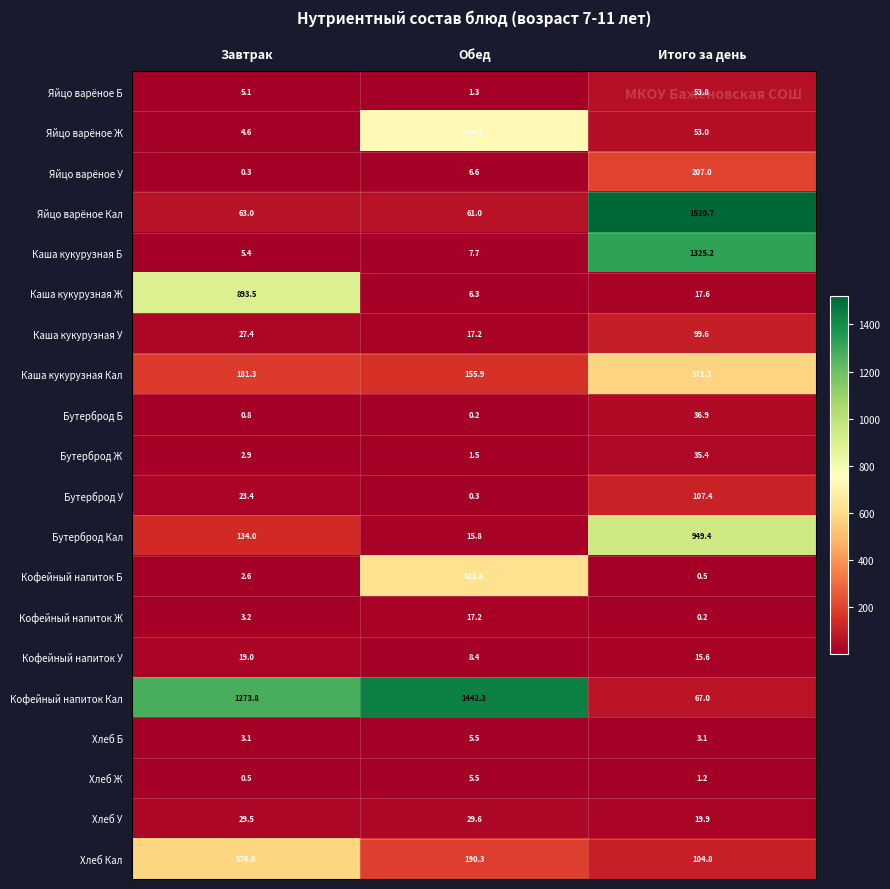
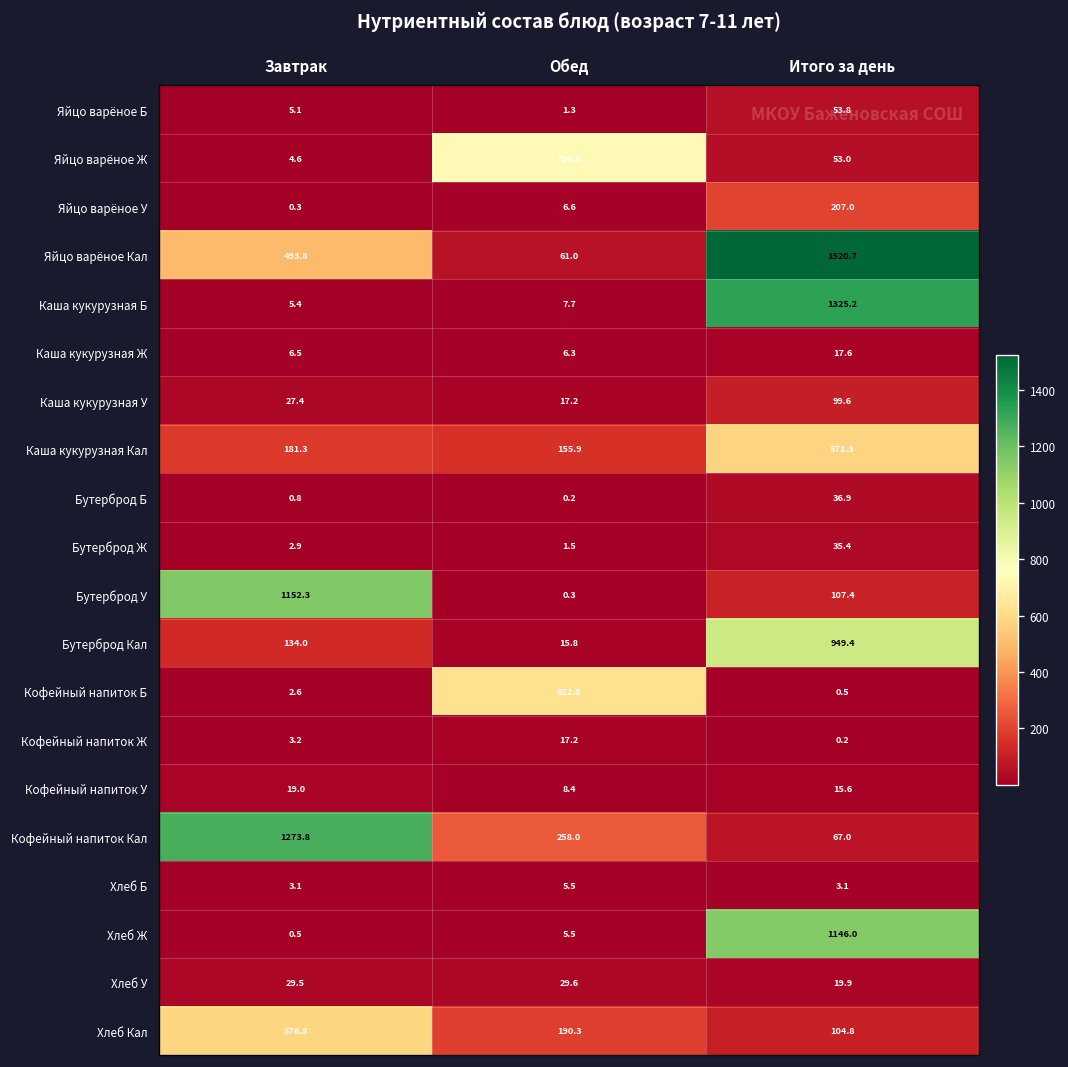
Яйцо варёное Кал, Завтрак: 63.0 -> 493.8
Каша кукурузная Ж, Завтрак: 893.5 -> 6.5
Бутерброд У, Завтрак: 23.4 -> 1152.3
Кофейный напиток Кал, Обед: 1442.3 -> 258.0
Хлеб Ж, Итого за день: 1.2 -> 1146.0
